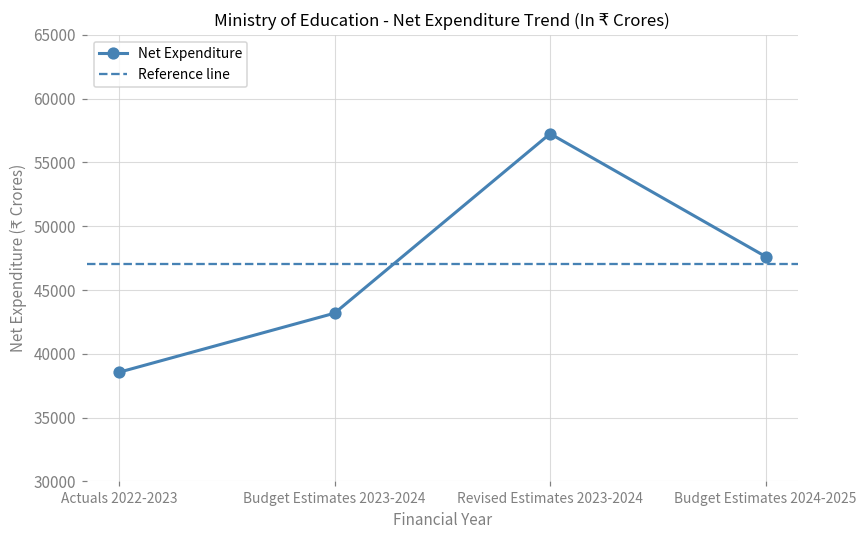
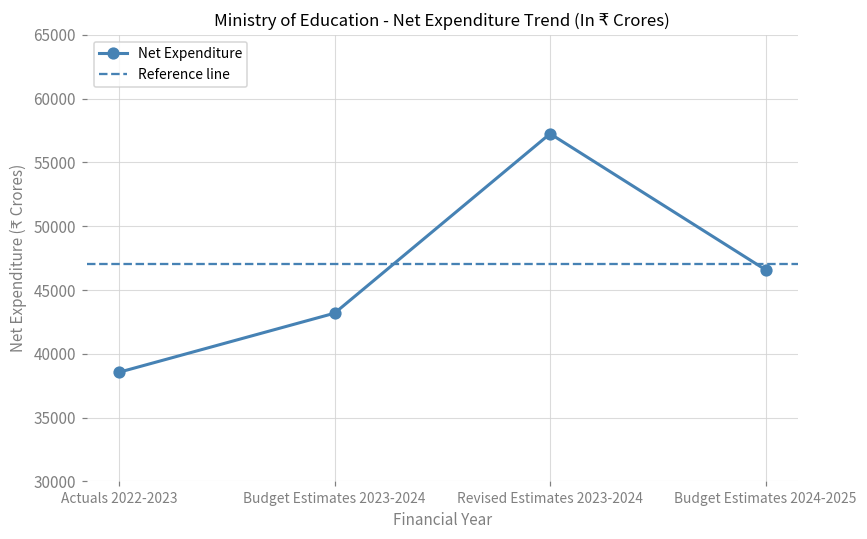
Budget Estimates 2024-2025: 47600 -> 46600
